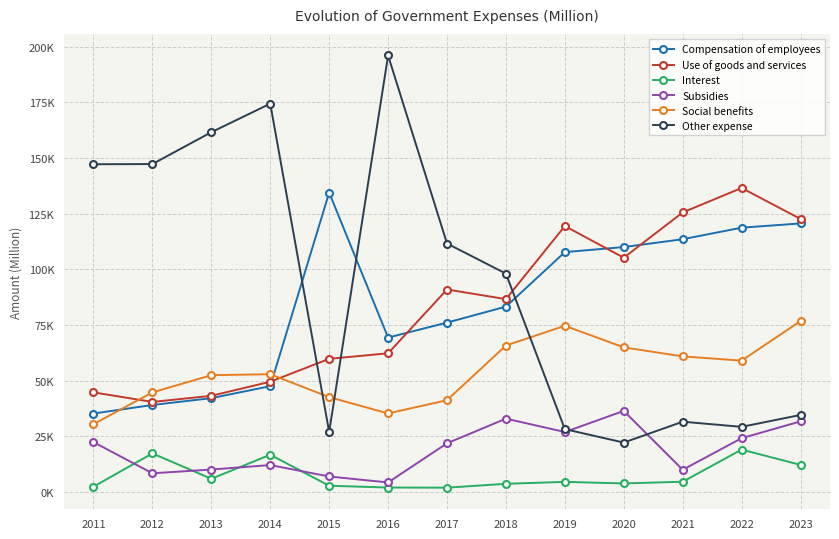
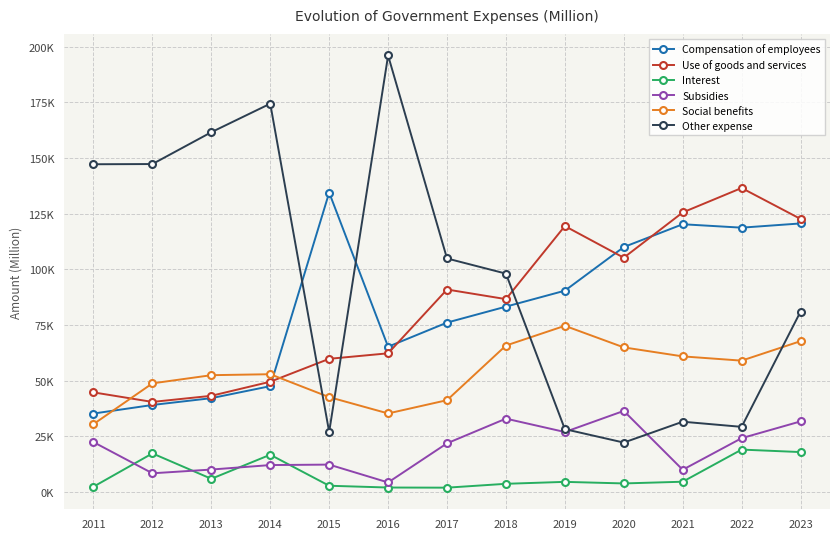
Social benefits, 2012: 45000 -> 49000
Subsidies, 2015: 7000 -> 12000
Compensation of employees, 2016: 69000 -> 65000
Other expense, 2017: 112000 -> 105000
Compensation of employees, 2019: 108000 -> 90000
Compensation of employees, 2021: 114000 -> 120000
Interest, 2023: 12000 -> 18000
Social benefits, 2023: 77000 -> 68000
Other expense, 2023: 35000 -> 81000
